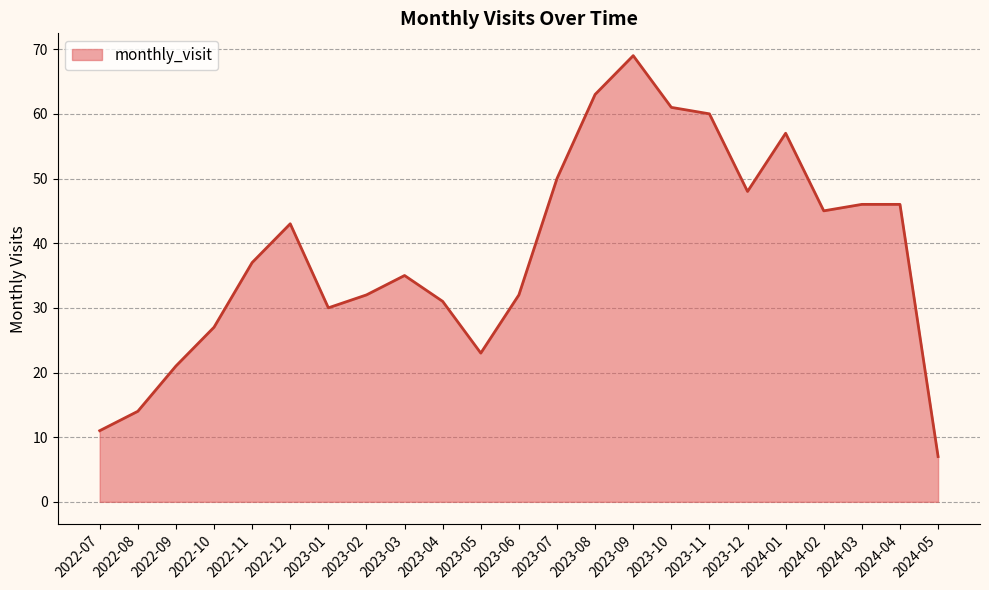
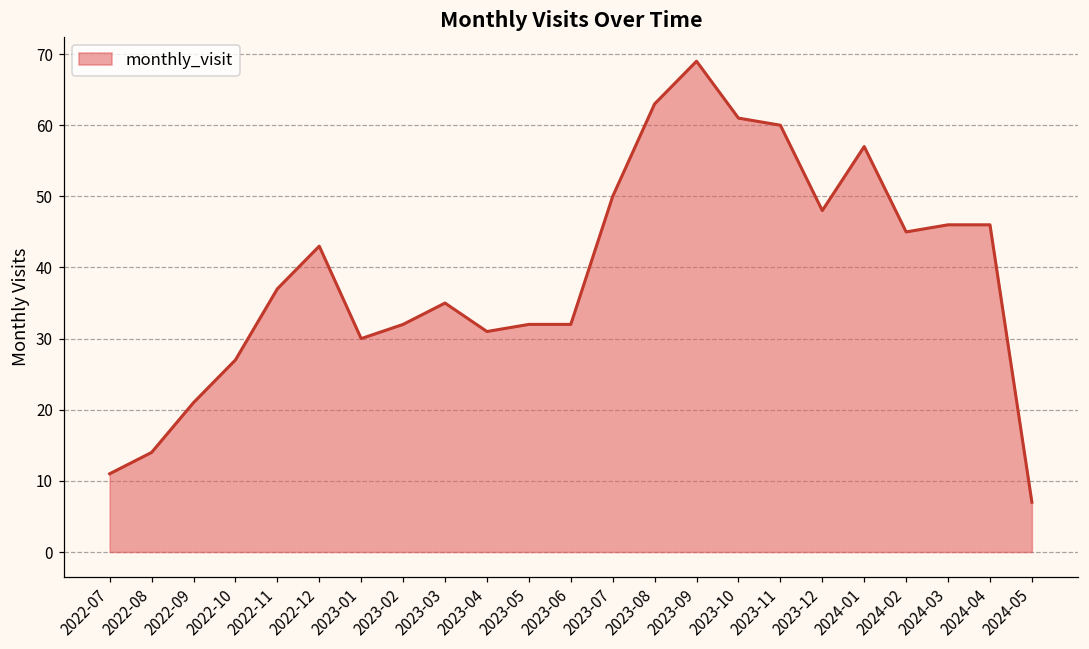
2023-05: 23 -> 32
